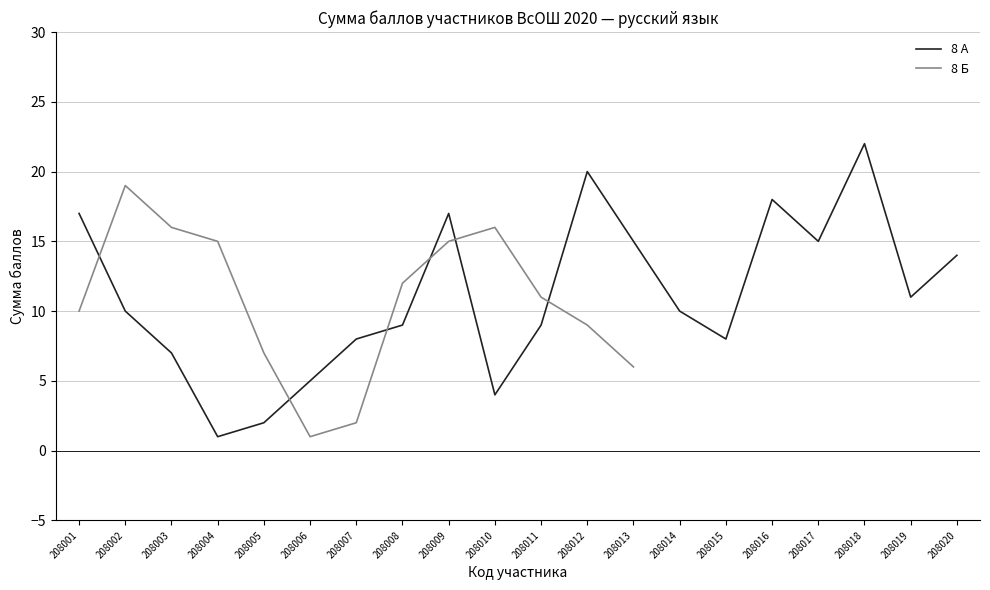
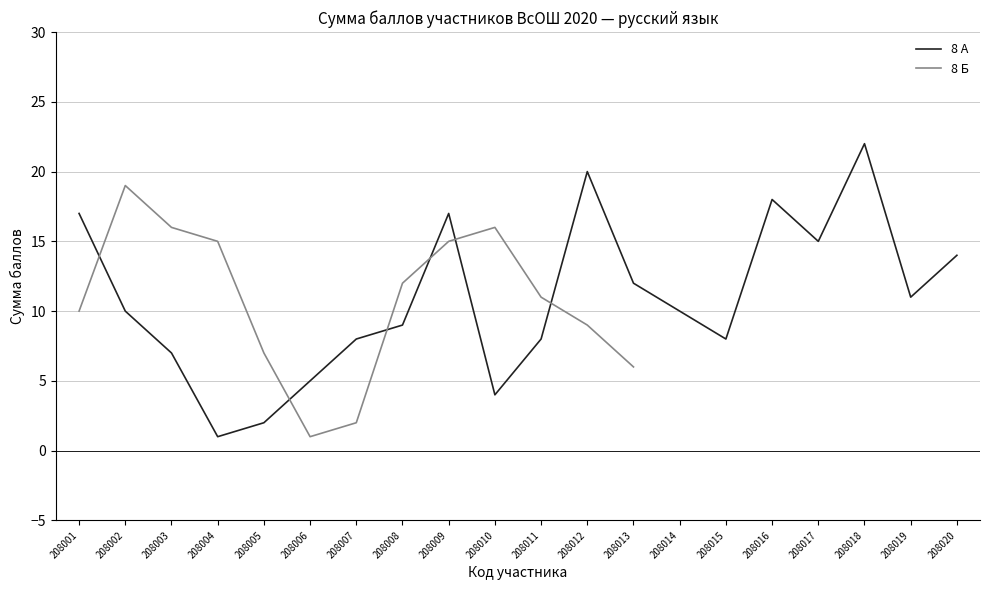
8 А, 208011: 9 -> 8
8 А, 208013: 15 -> 12
